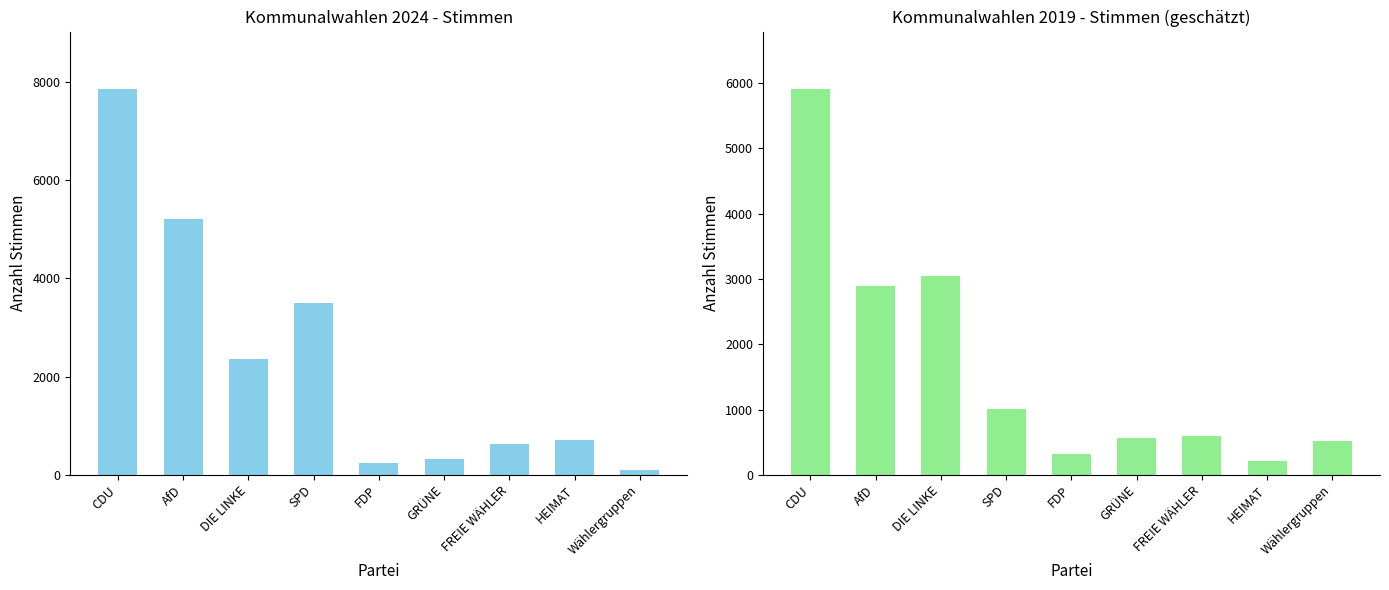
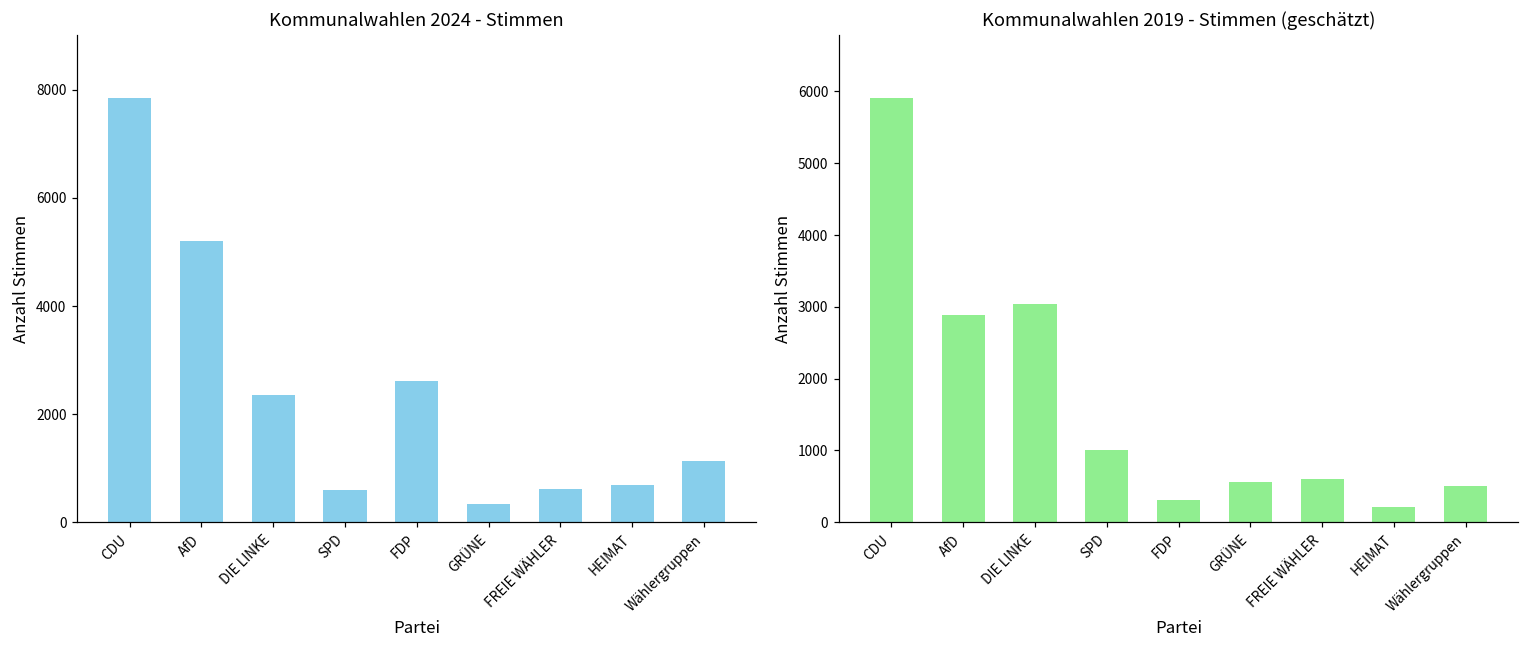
Kommunalwahlen 2024 - Stimmen, SPD: 3500 -> 600
Kommunalwahlen 2024 - Stimmen, FDP: 200 -> 2600
Kommunalwahlen 2024 - Stimmen, Wählergruppen: 100 -> 1100
